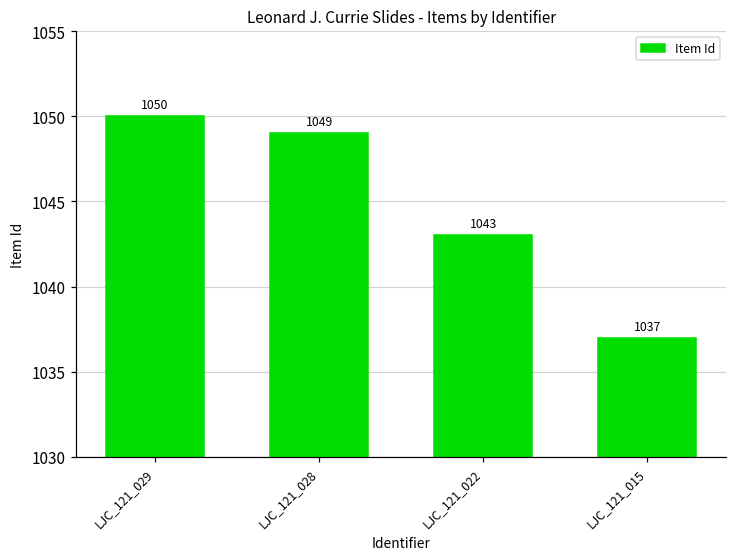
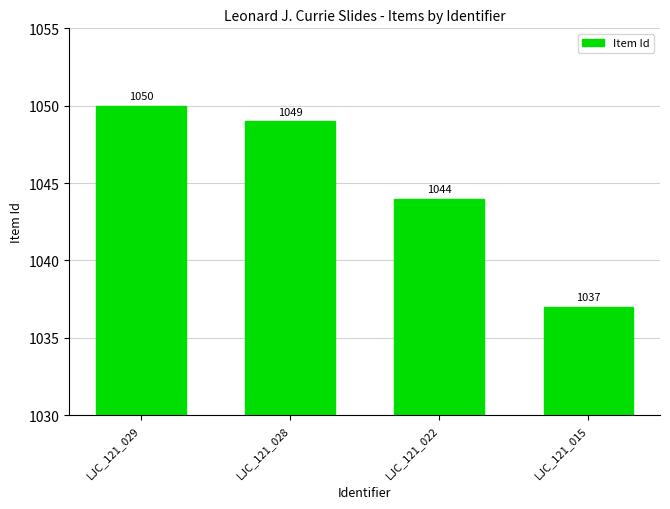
LJC_121_022: 1043 -> 1044
